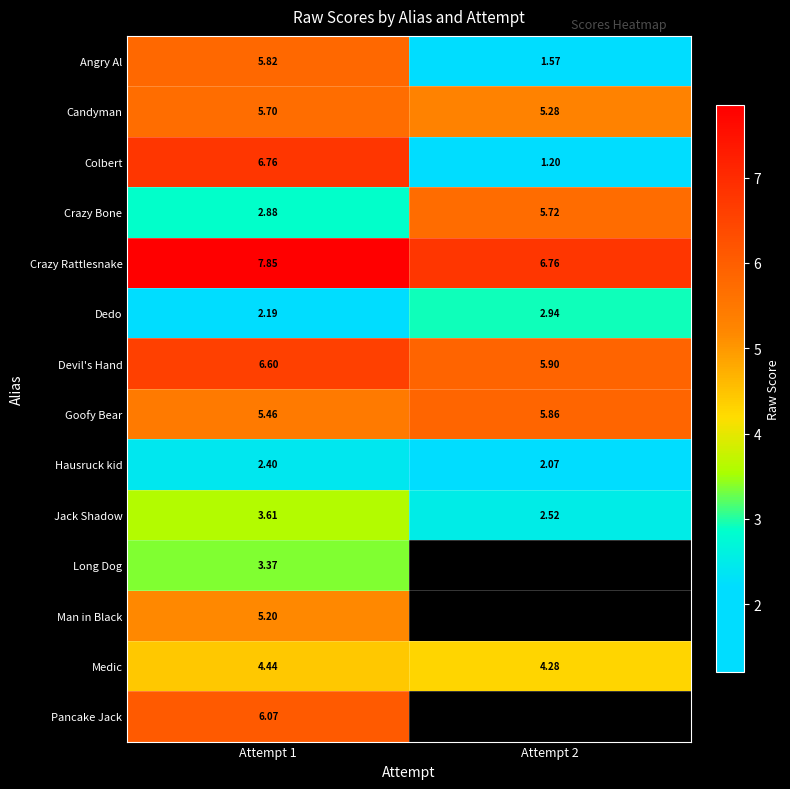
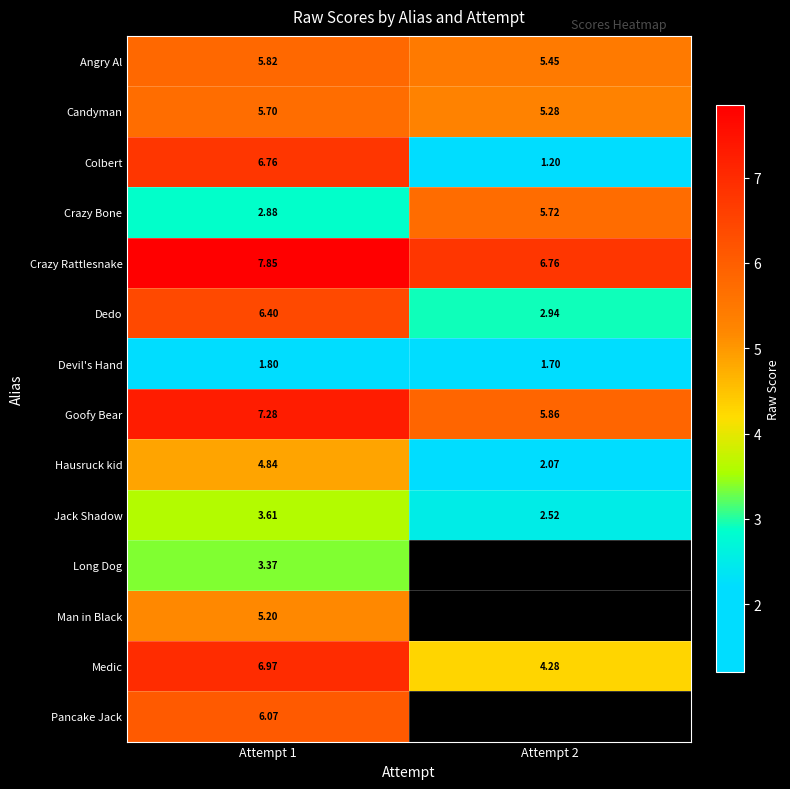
Angry Al, Attempt 2: 1.57 -> 5.45
Dedo, Attempt 1: 2.19 -> 6.40
Devil's Hand, Attempt 1: 6.60 -> 1.80
Devil's Hand, Attempt 2: 5.90 -> 1.70
Goofy Bear, Attempt 1: 5.46 -> 7.28
Hausruck kid, Attempt 1: 2.40 -> 4.84
Medic, Attempt 1: 4.44 -> 6.97
